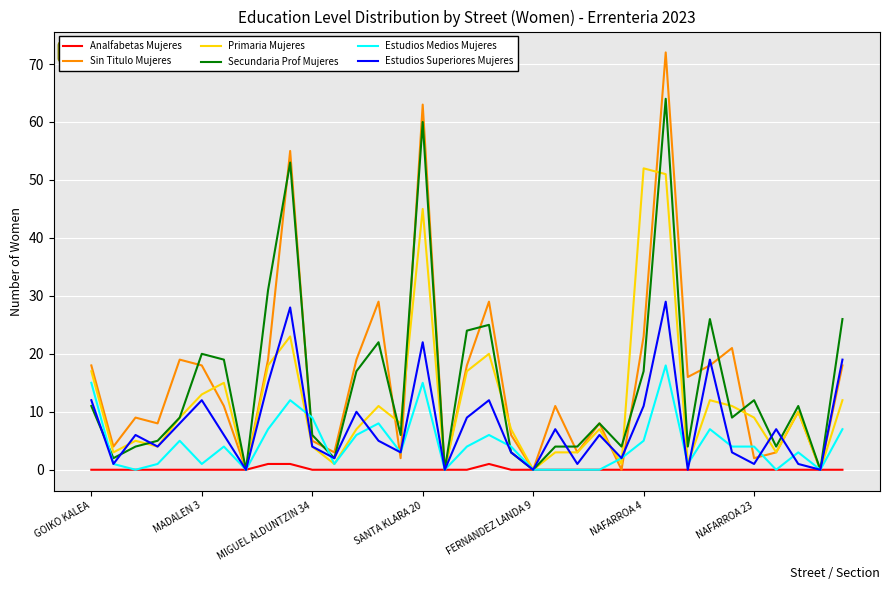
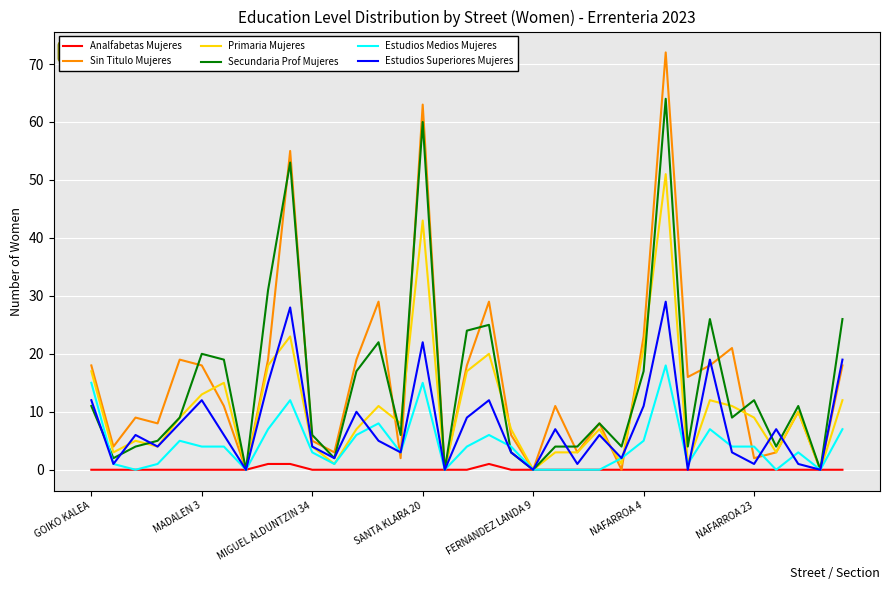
Estudios Medios Mujeres, MADALEN 3: 1 -> 4
Estudios Medios Mujeres, MIGUEL ALDUNTZIN 34: 9 -> 3
Primaria Mujeres, SANTA KLARA 20: 45 -> 43
Primaria Mujeres, NAFARROA 4: 52 -> 21
